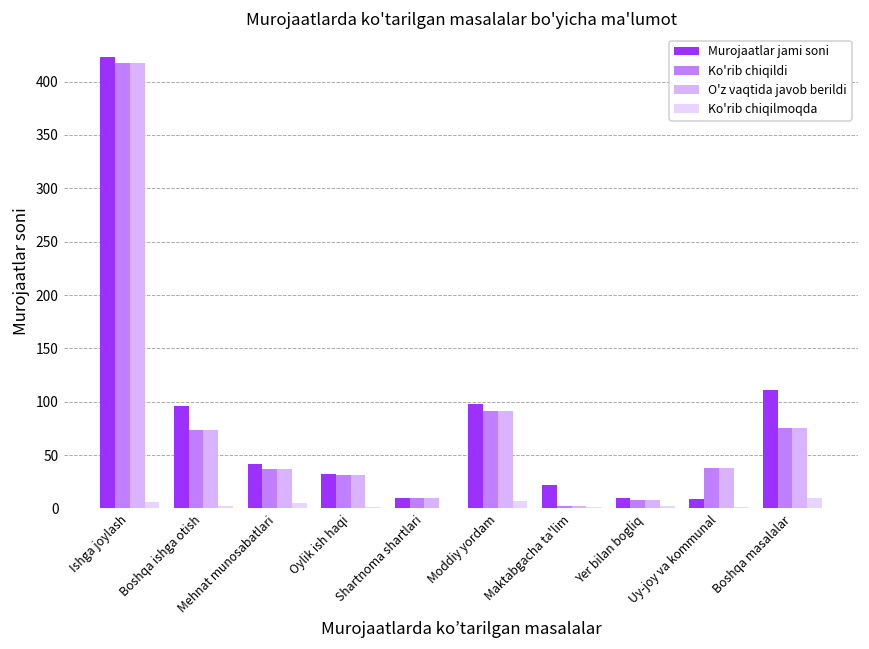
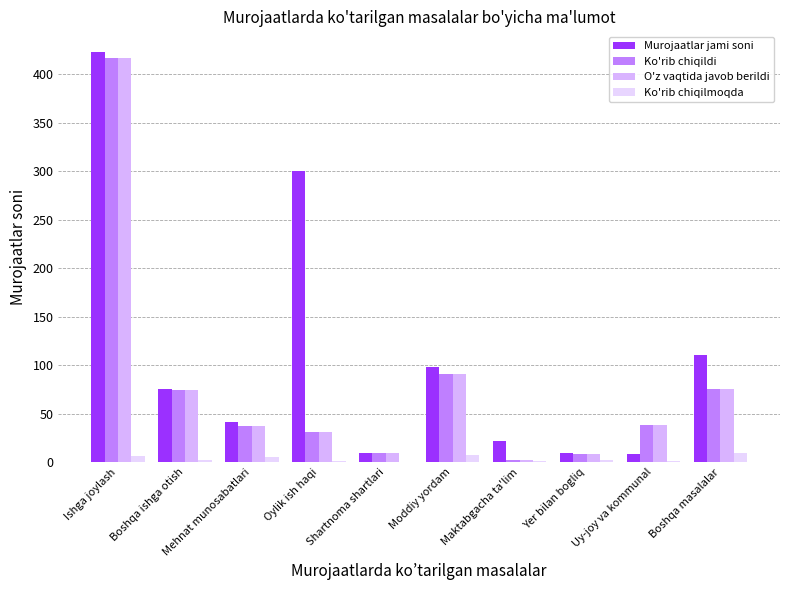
Murojaatlar jami soni, Boshqa ishga otish: 100 -> 80
Murojaatlar jami soni, Oylik ish haqi: 30 -> 300
